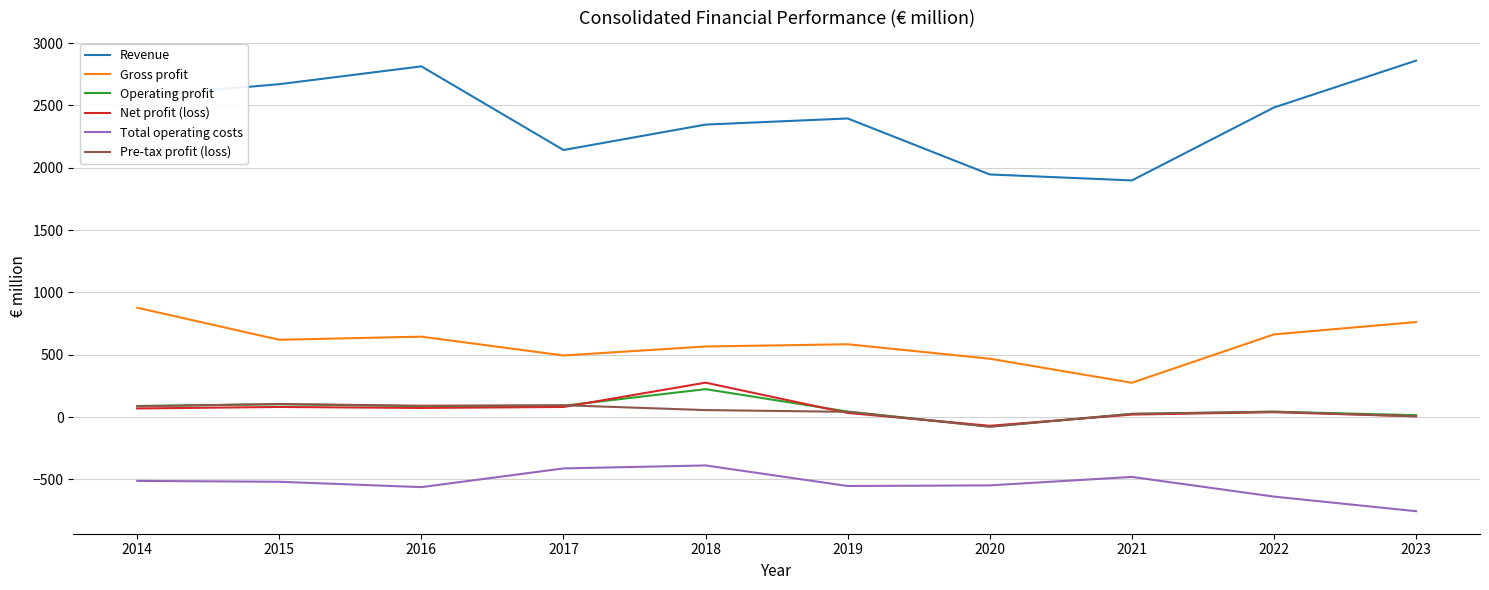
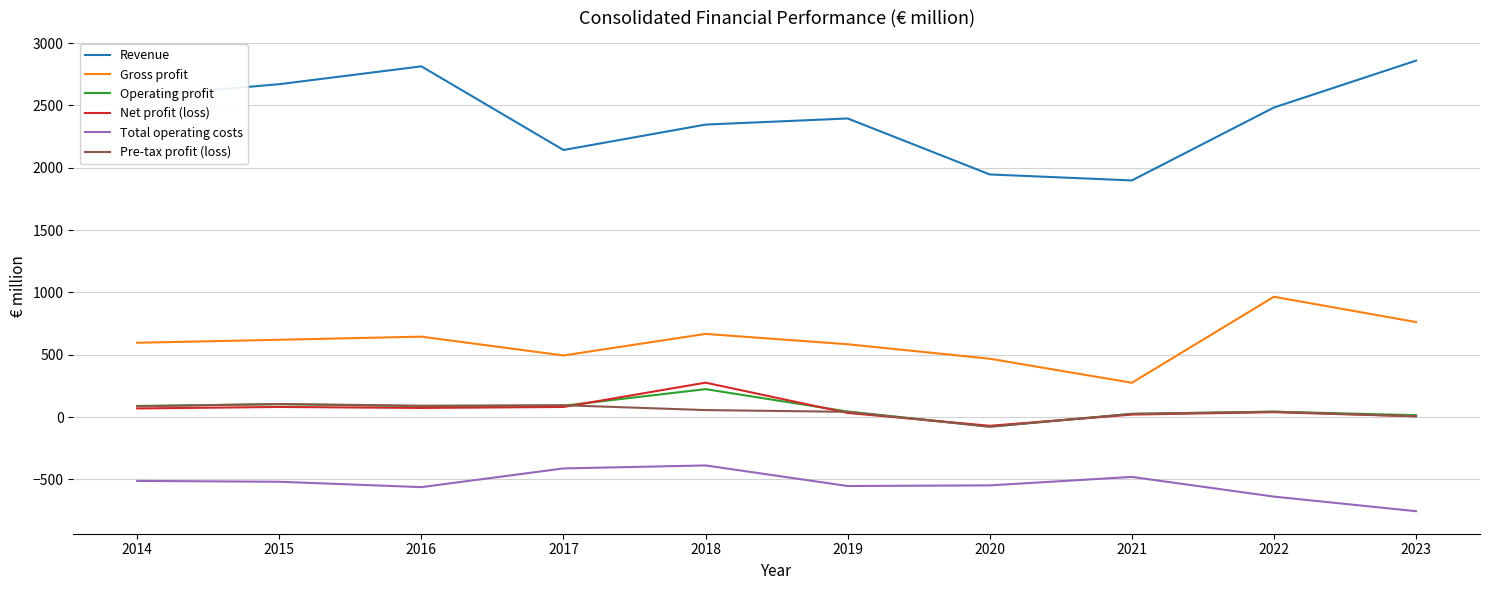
Gross profit, 2014: 880 -> 600
Gross profit, 2018: 570 -> 670
Gross profit, 2022: 660 -> 970
